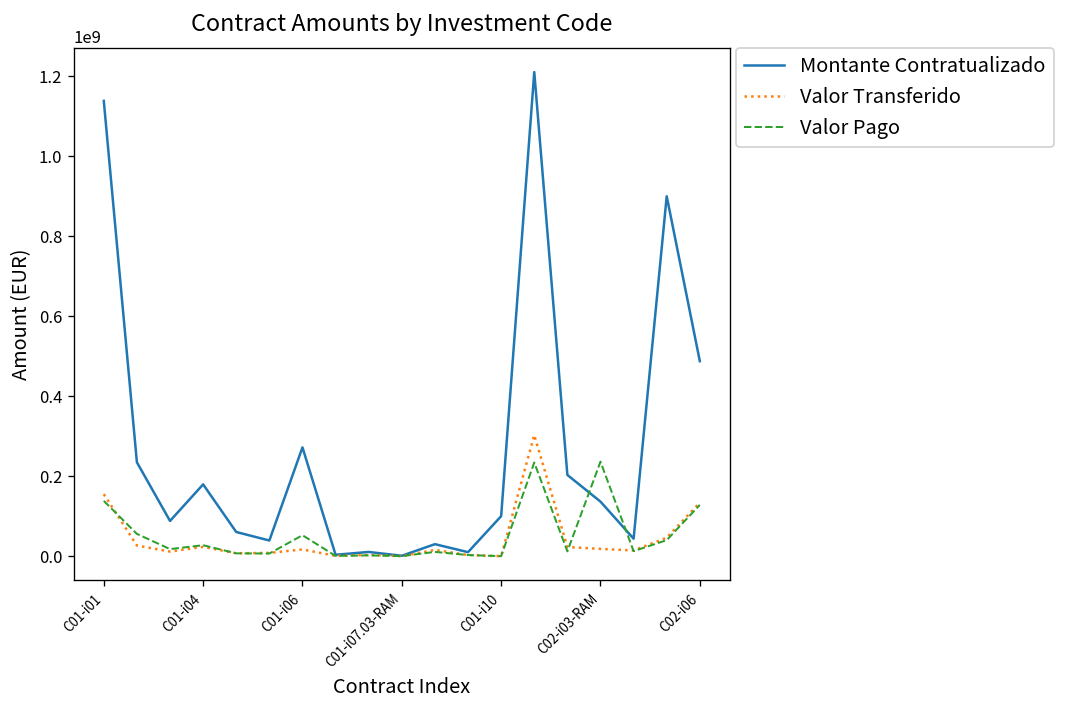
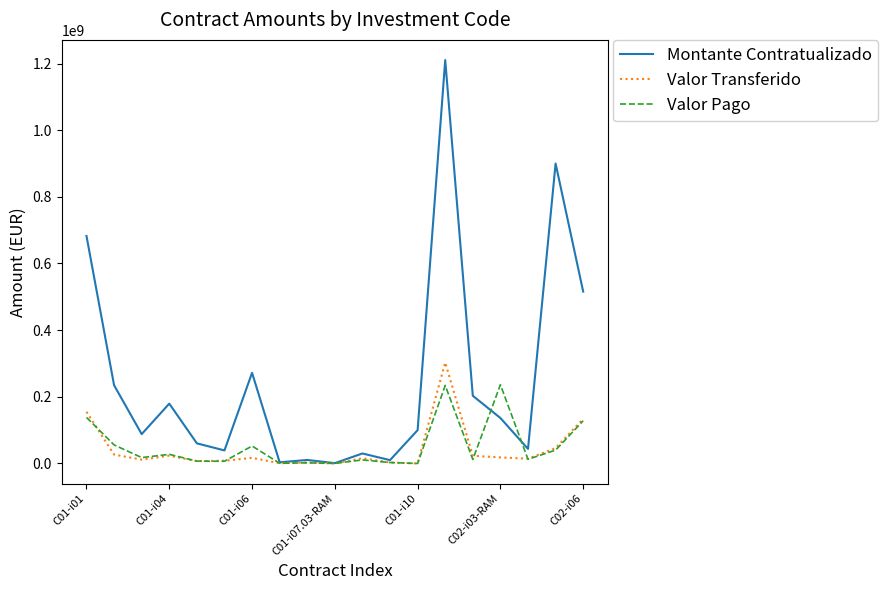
Montante Contratualizado, C01-i01: 1140000000 -> 680000000
Montante Contratualizado, C02-i06: 490000000 -> 520000000
